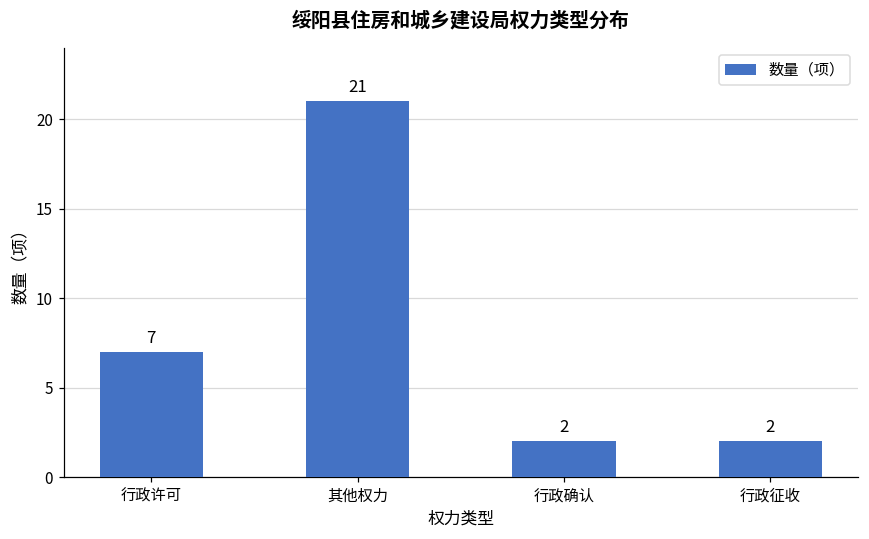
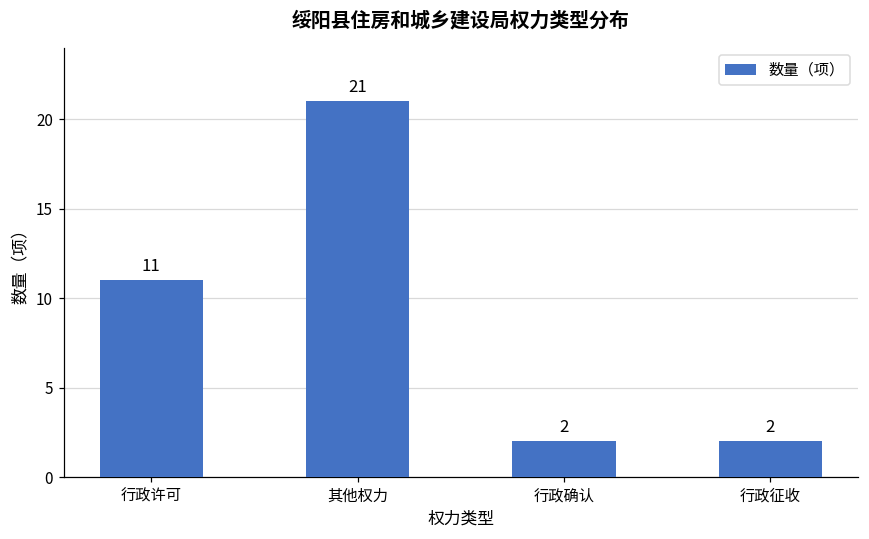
行政许可: 7 -> 11
